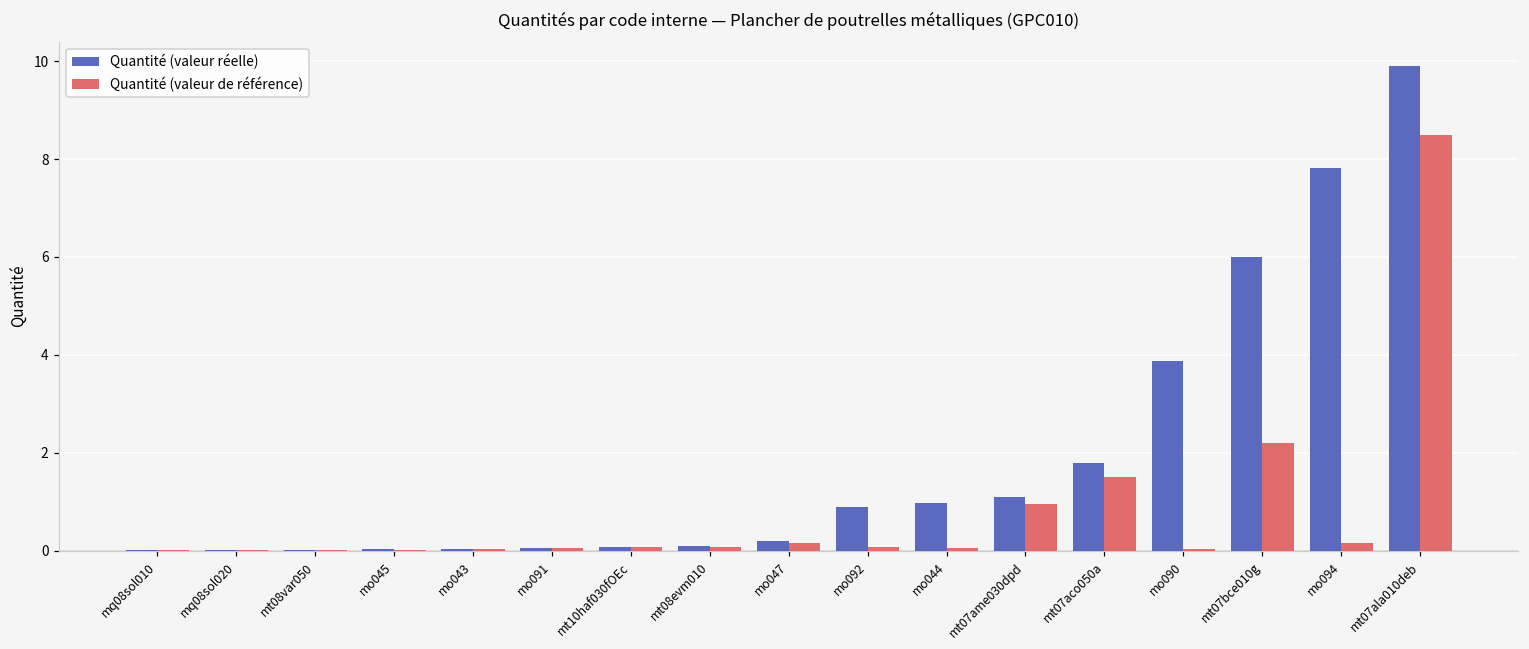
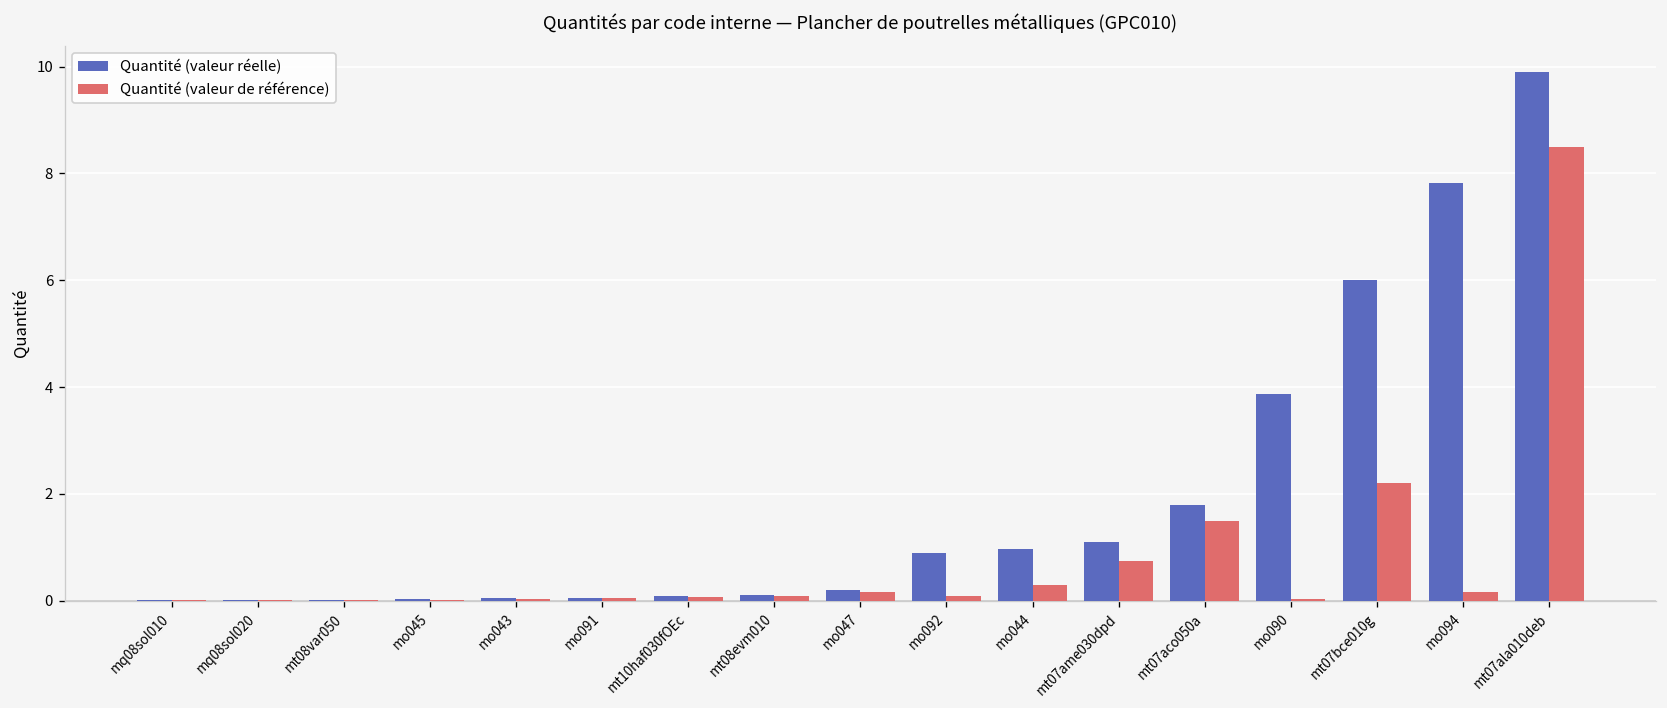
Quantité (valeur de référence), mo044: 0.0 -> 0.3
Quantité (valeur de référence), mt07ame030dpd: 1.0 -> 0.8
